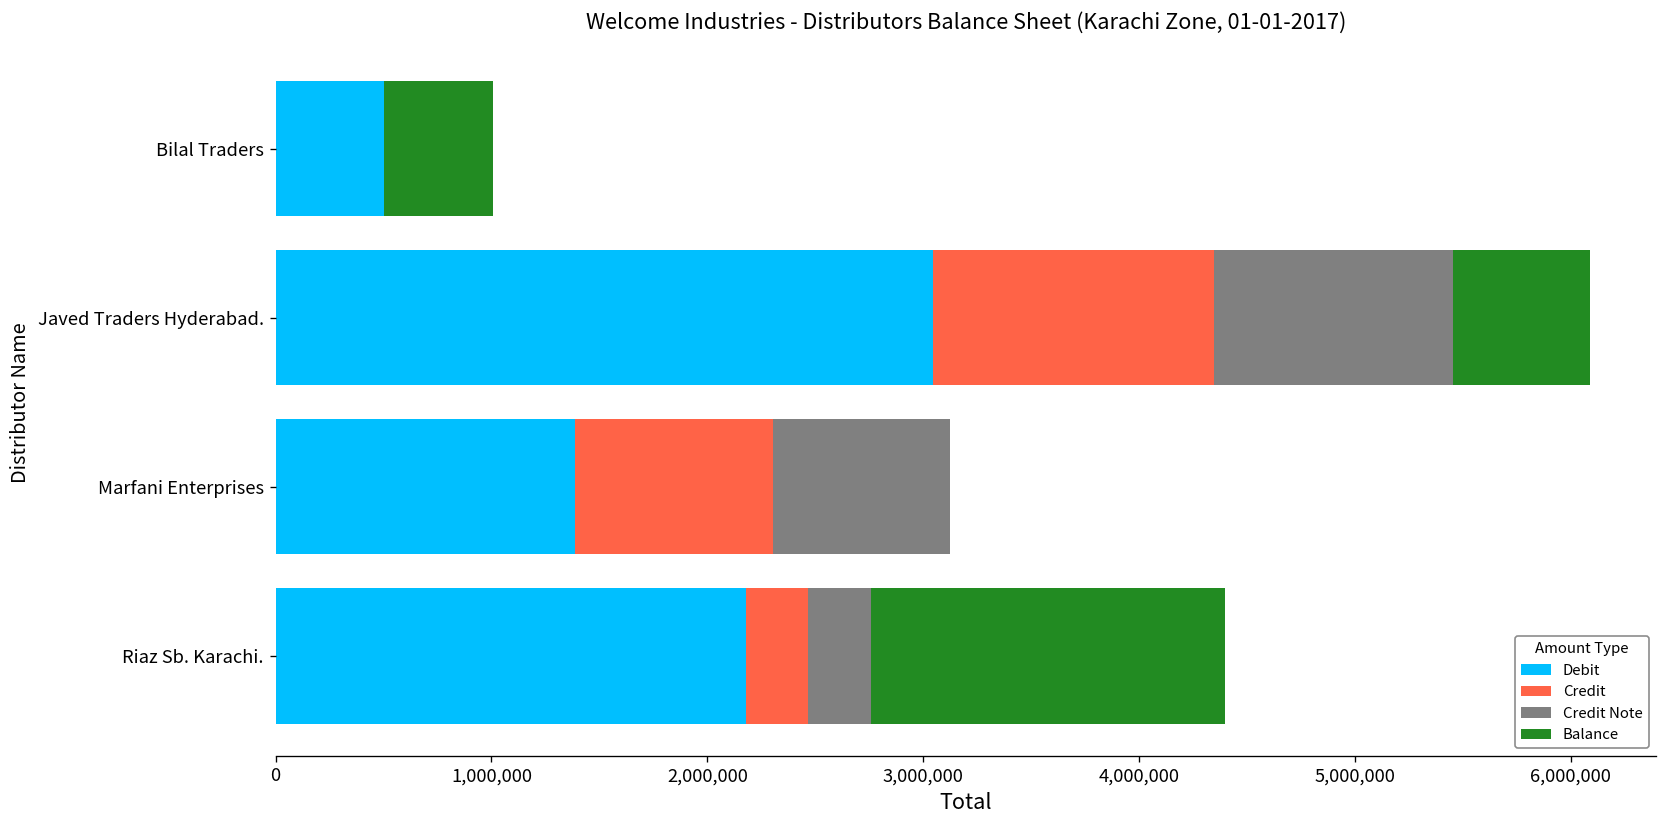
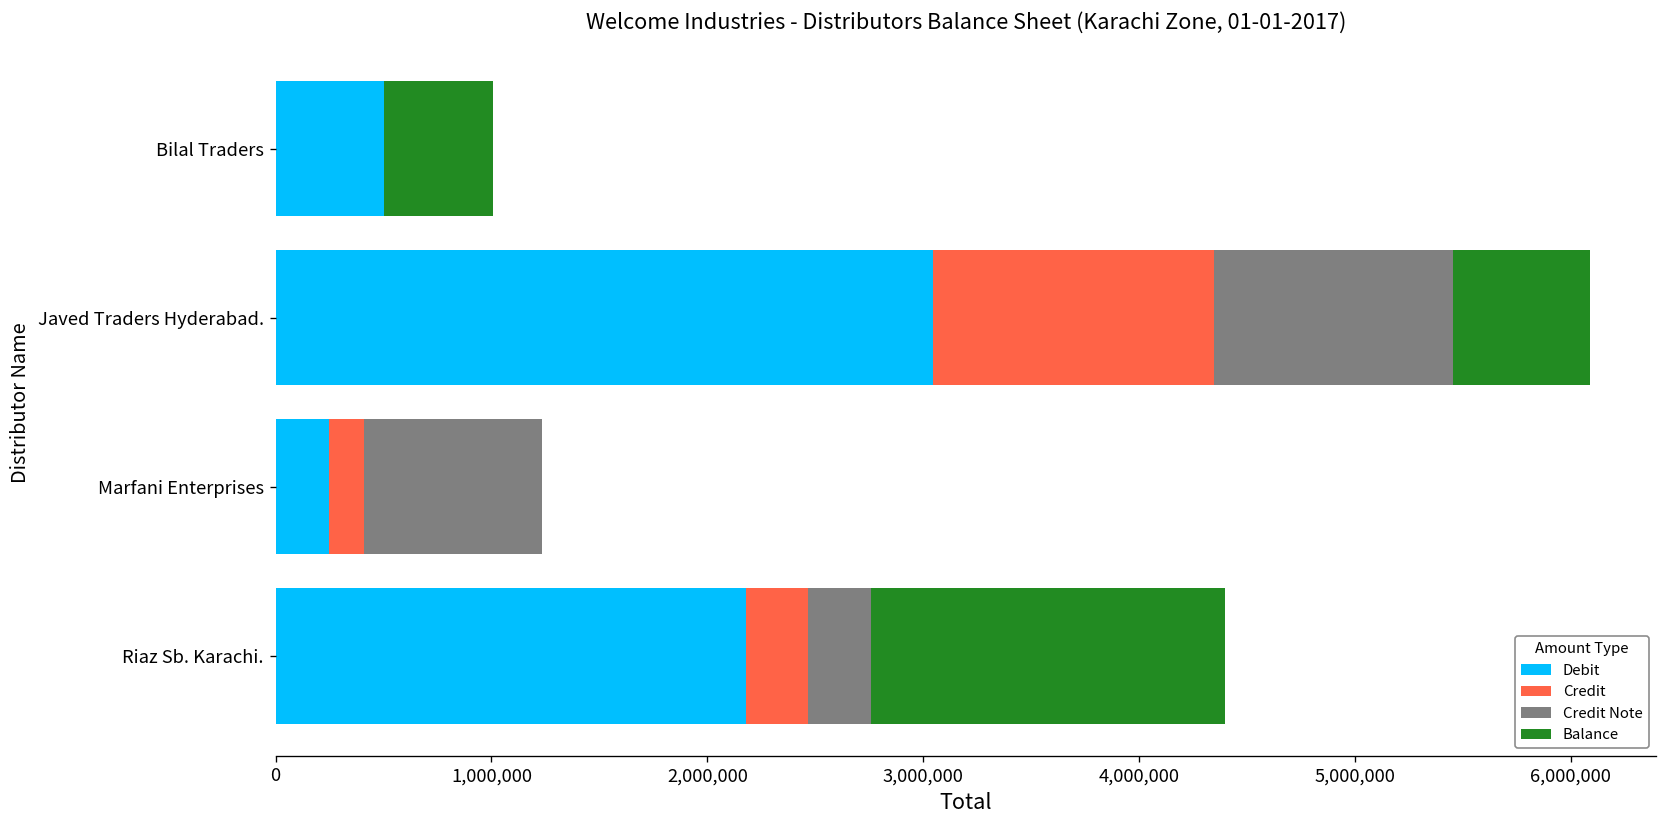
Debit, Marfani Enterprises: 1,390,000 -> 250,000
Credit, Marfani Enterprises: 910,000 -> 170,000
